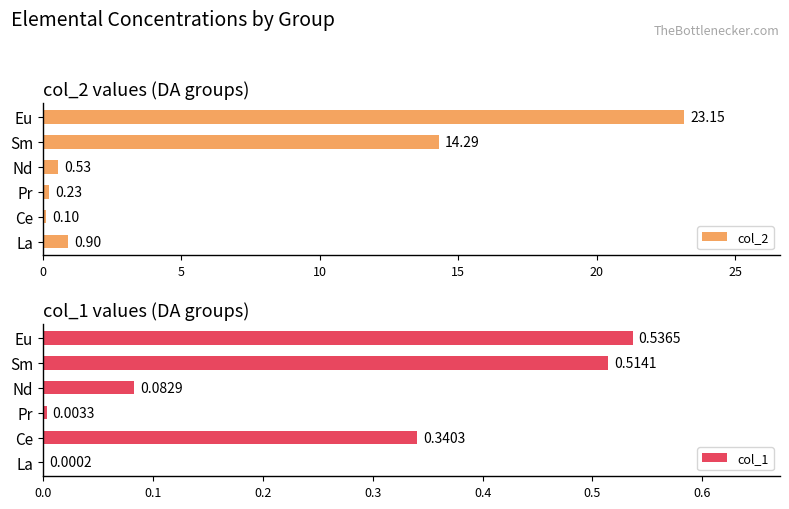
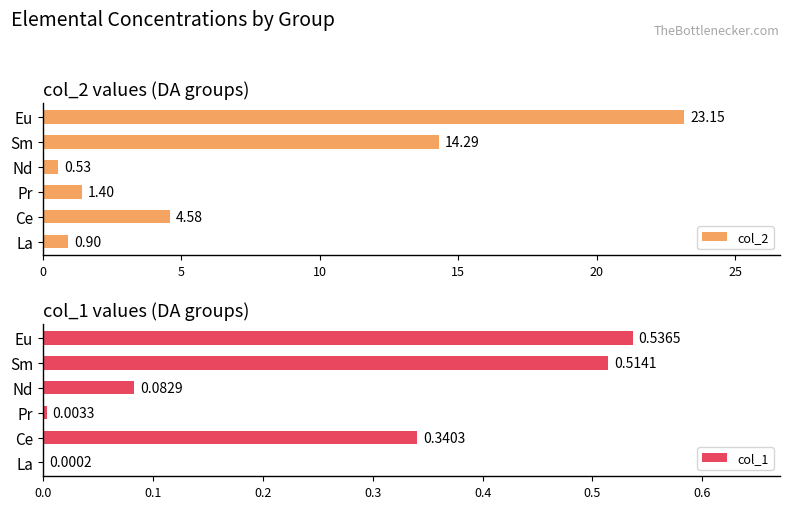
col_2 values (DA groups), Pr: 0.23 -> 1.40
col_2 values (DA groups), Ce: 0.10 -> 4.58
